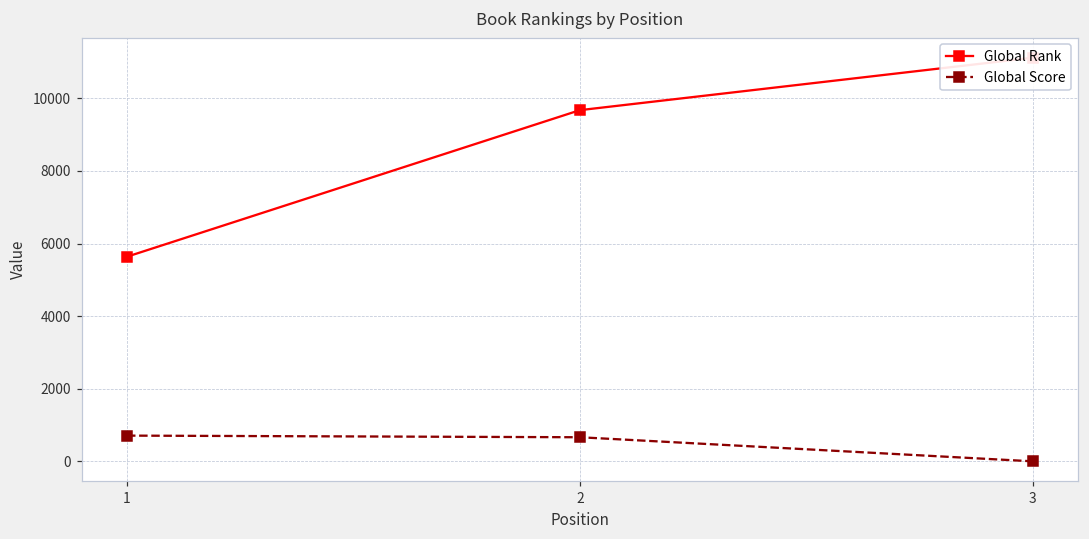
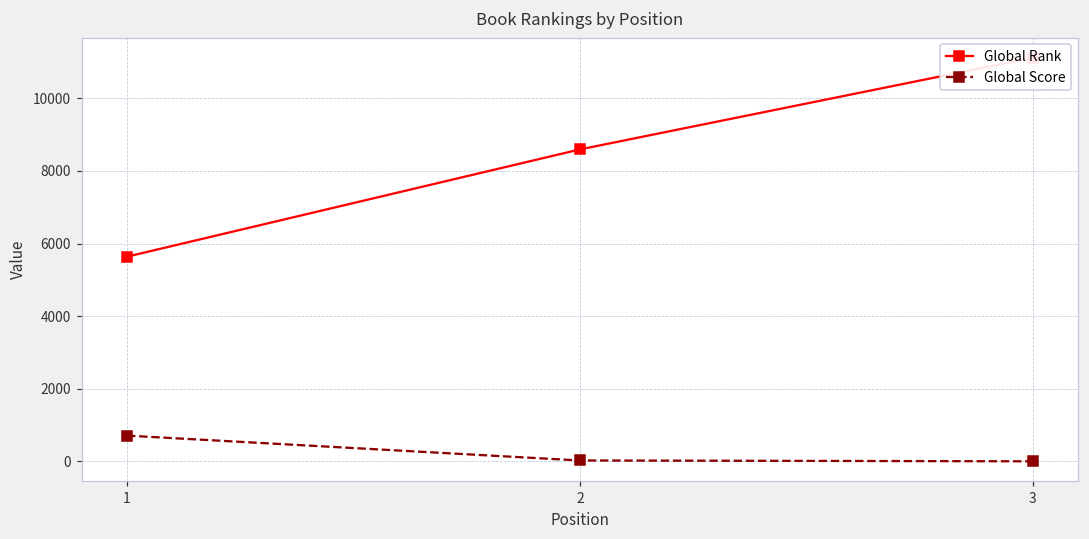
Global Rank, 2: 9700 -> 8600
Global Score, 2: 700 -> 0
